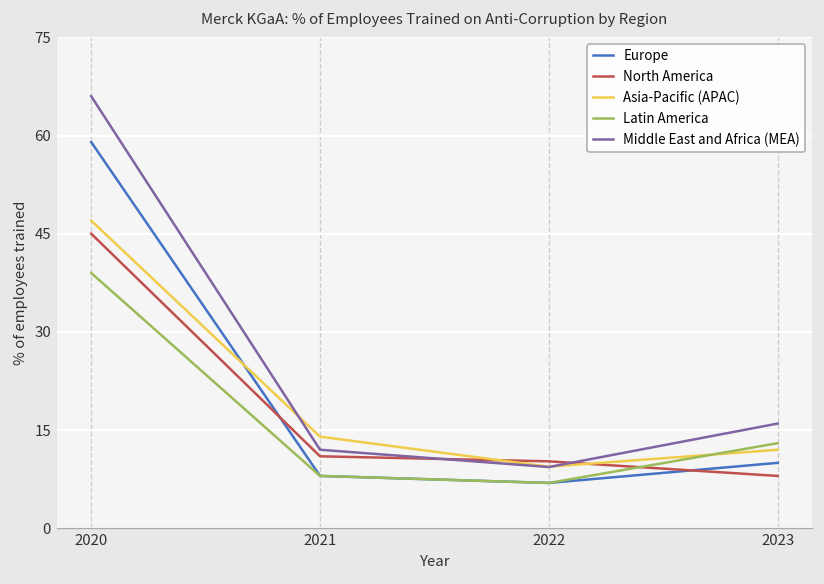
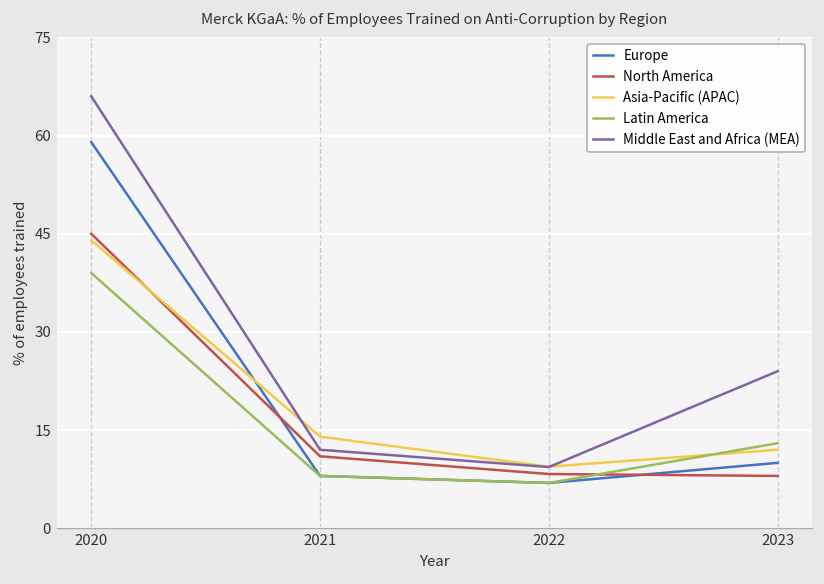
Asia-Pacific (APAC), 2020: 47 -> 44
North America, 2022: 10 -> 8
Middle East and Africa (MEA), 2023: 16 -> 24
